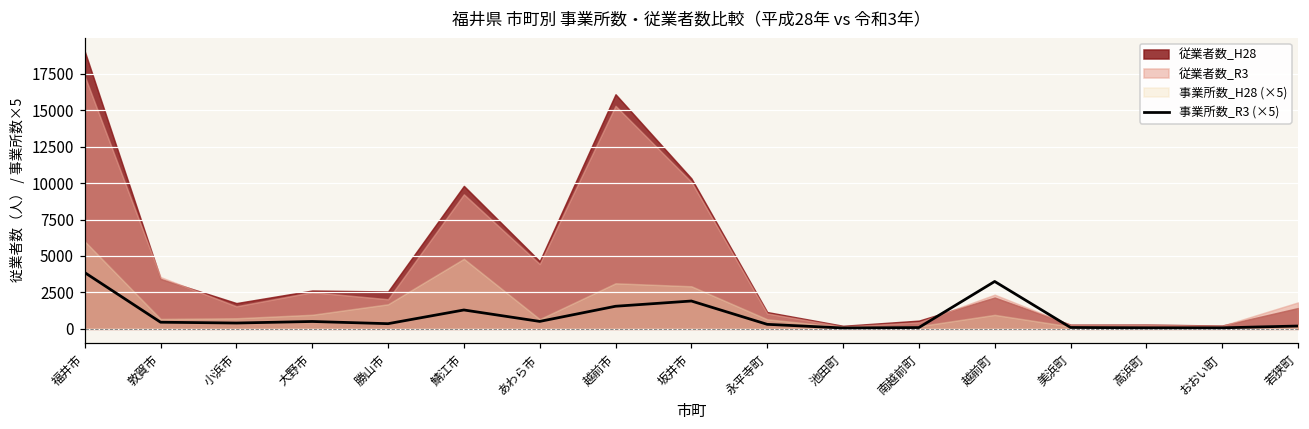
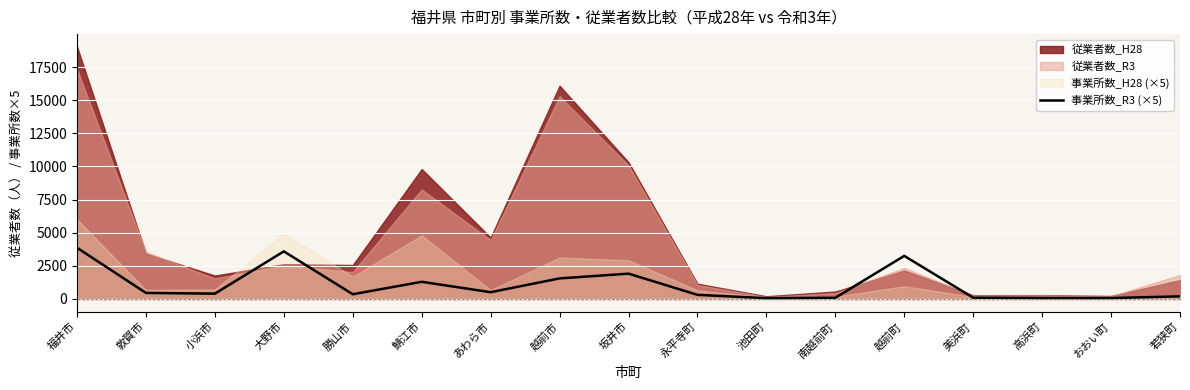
事業所数_R3 (×5), 大野市: 500 -> 3600
事業所数_H28 (×5), 大野市: 1000 -> 4900
従業者数_R3, 鯖江市: 9200 -> 8300
